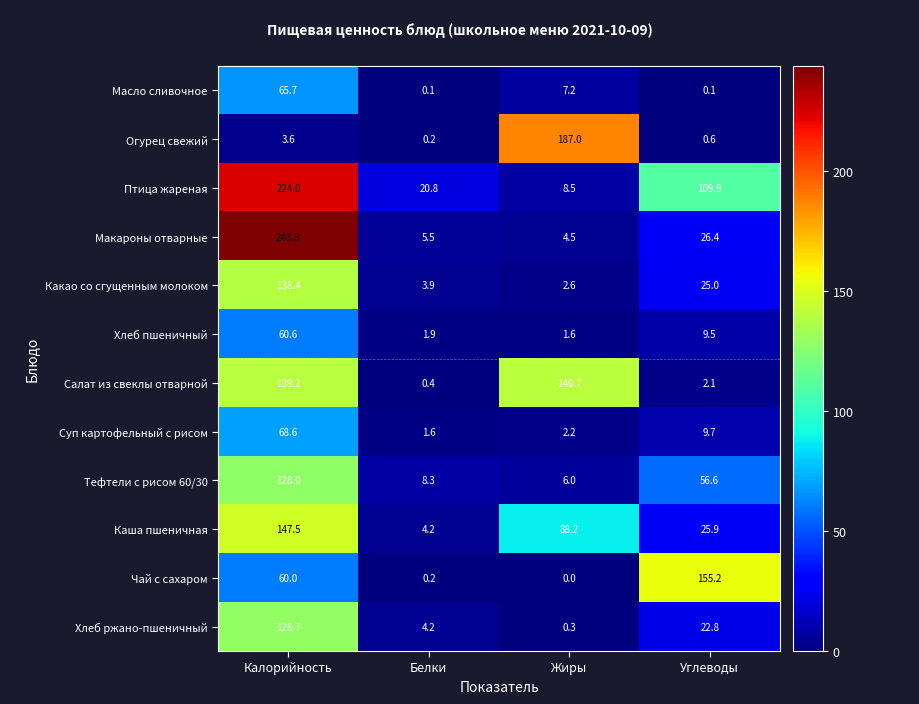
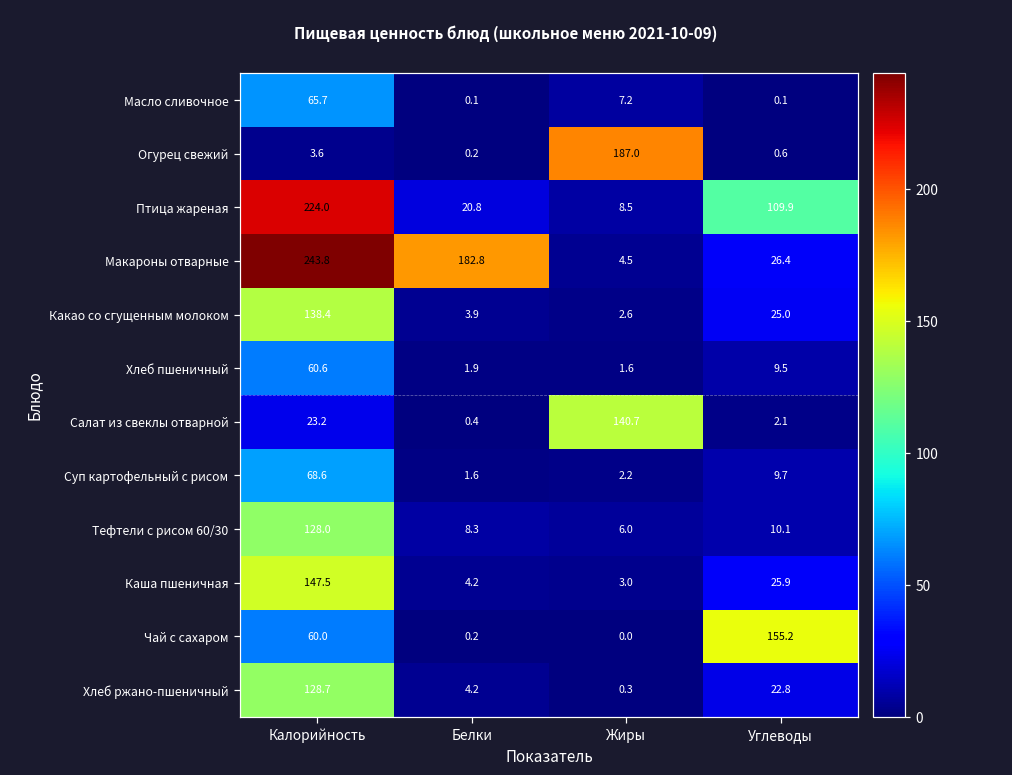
Макароны отварные, Белки: 5.5 -> 182.8
Салат из свеклы отварной, Калорийность: 139.2 -> 23.2
Тефтели с рисом 60/30, Углеводы: 56.6 -> 10.1
Каша пшеничная, Жиры: 88.2 -> 3.0
